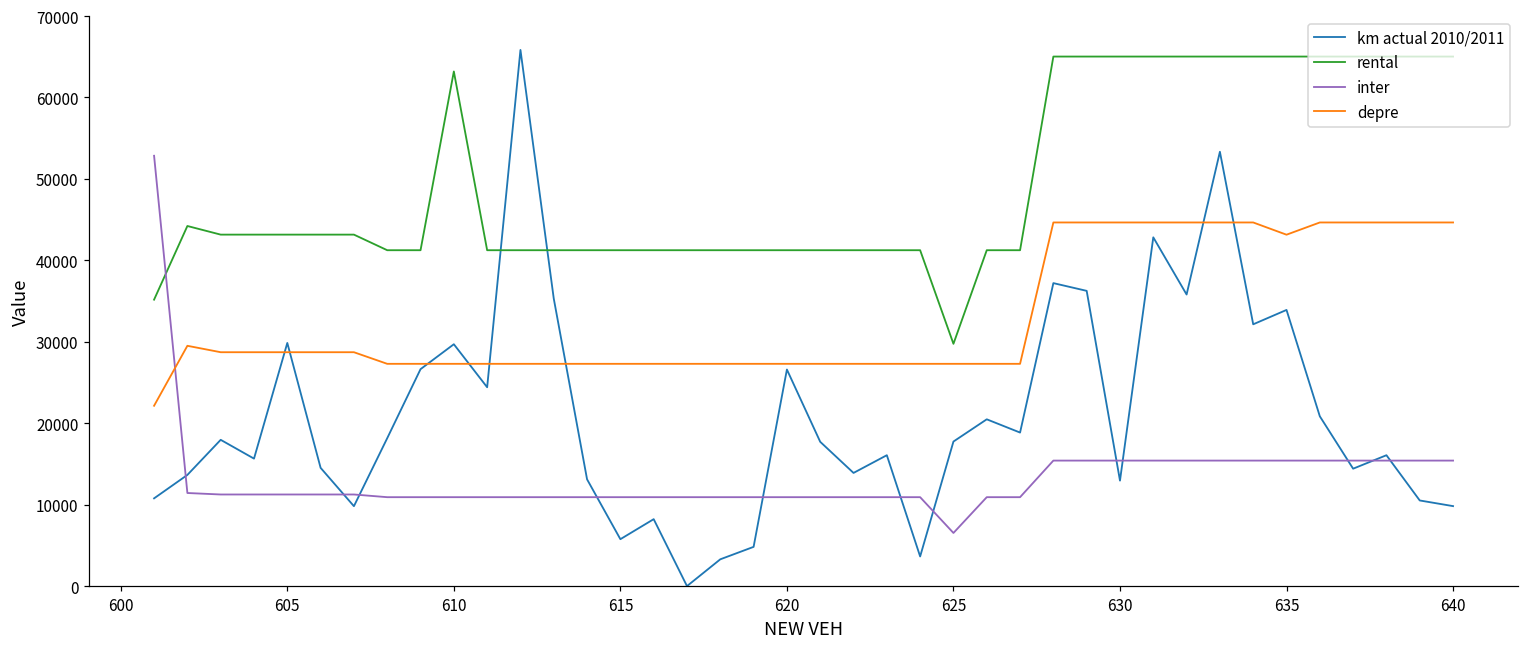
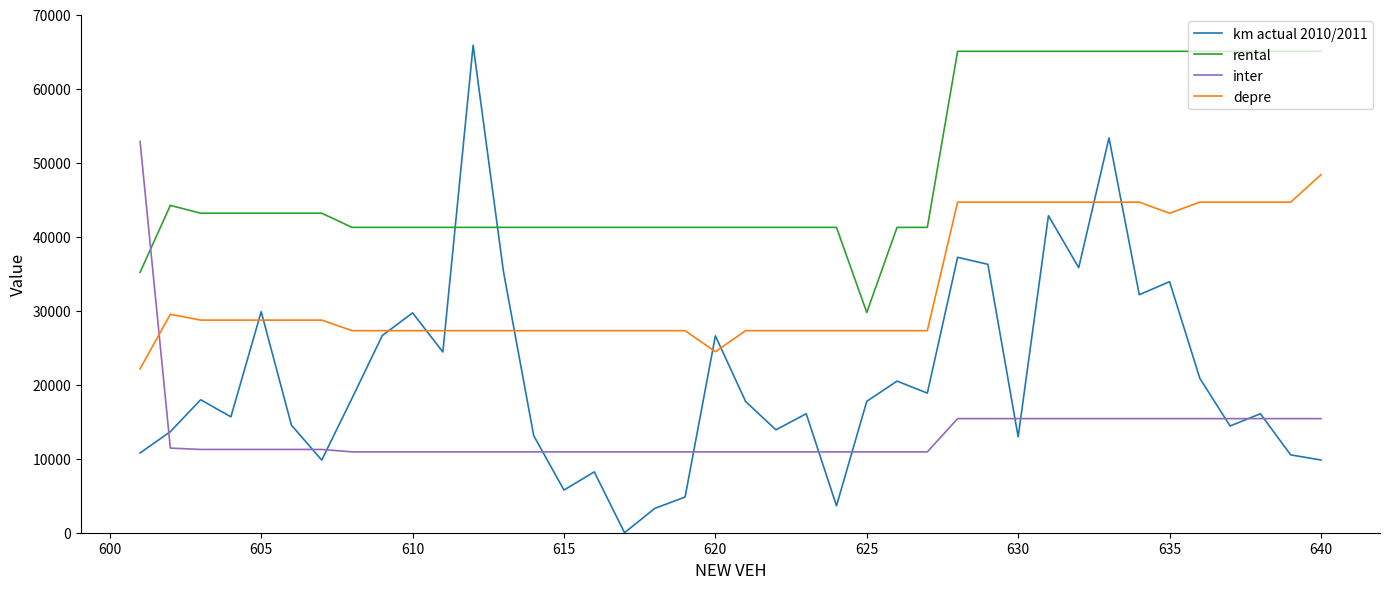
rental, 610: 63000 -> 41000
depre, 620: 27000 -> 24000
inter, 625: 7000 -> 11000
depre, 640: 45000 -> 48000
